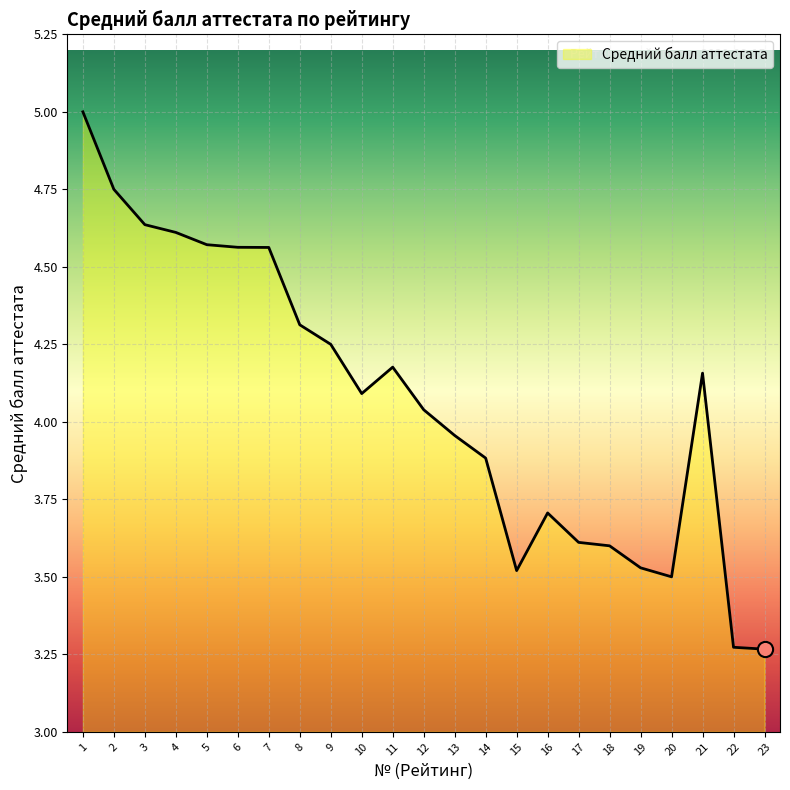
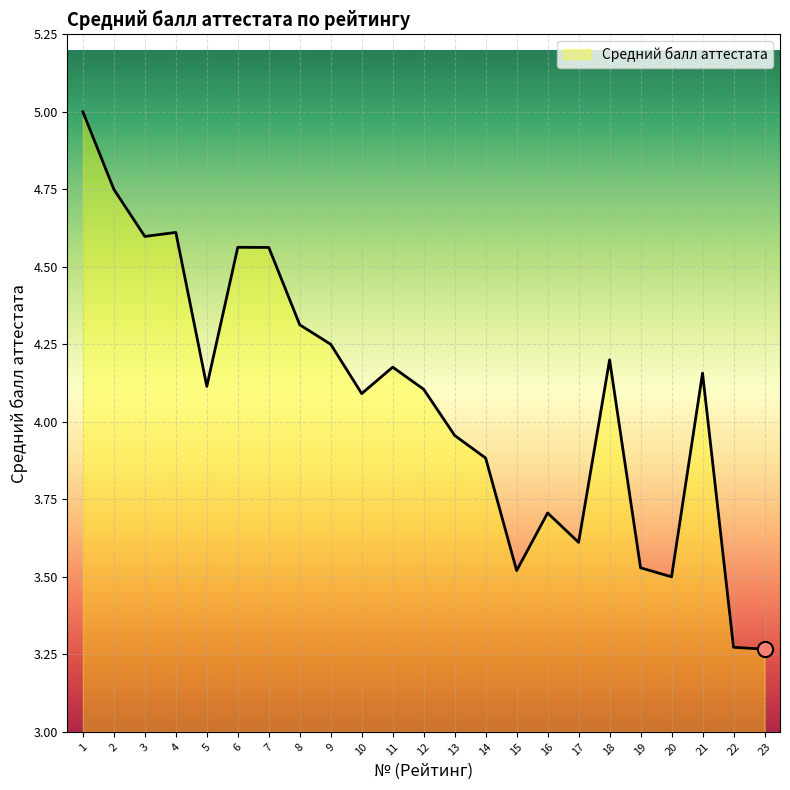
Средний балл аттестата, 3: 4.64 -> 4.60
Средний балл аттестата, 5: 4.57 -> 4.11
Средний балл аттестата, 12: 4.04 -> 4.11
Средний балл аттестата, 18: 3.6 -> 4.2
